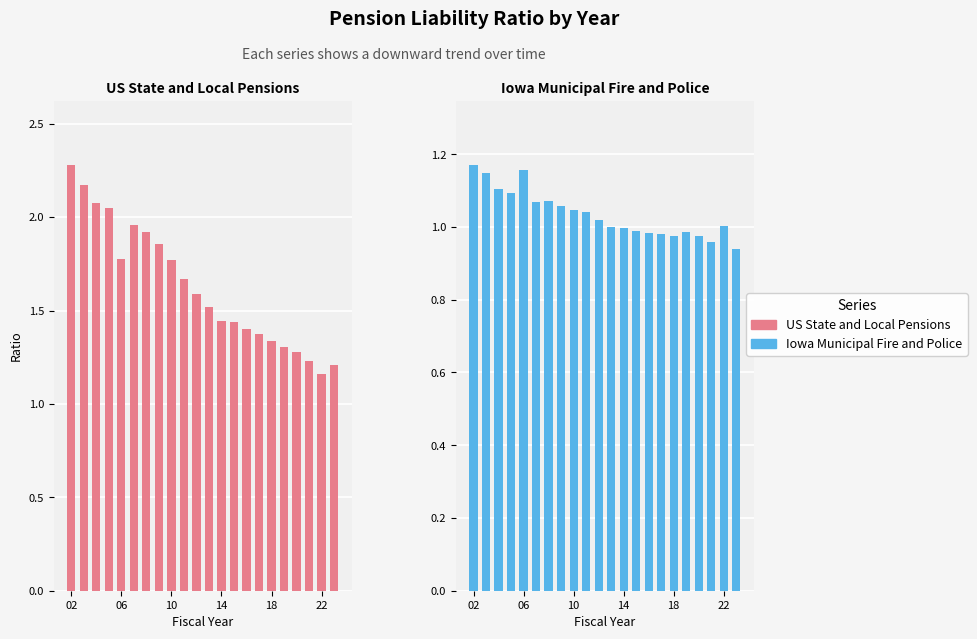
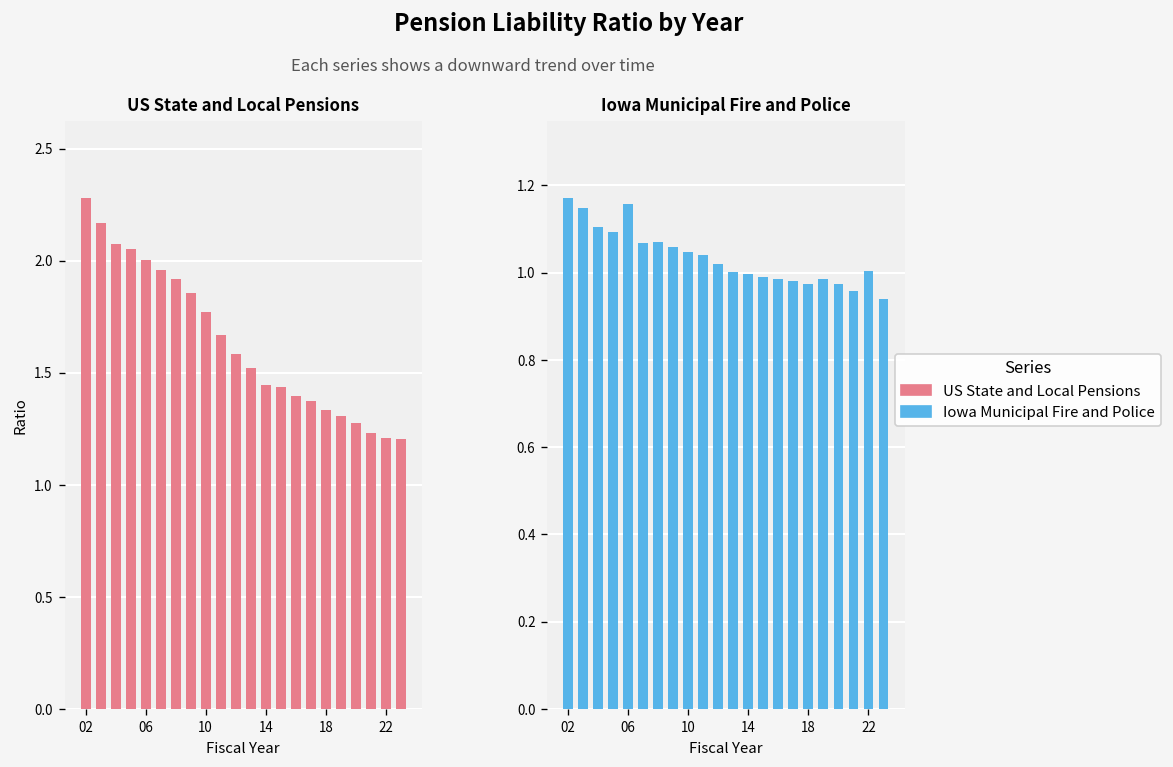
US State and Local Pensions, 06: 1.78 -> 2.00
US State and Local Pensions, 22: 1.16 -> 1.21
